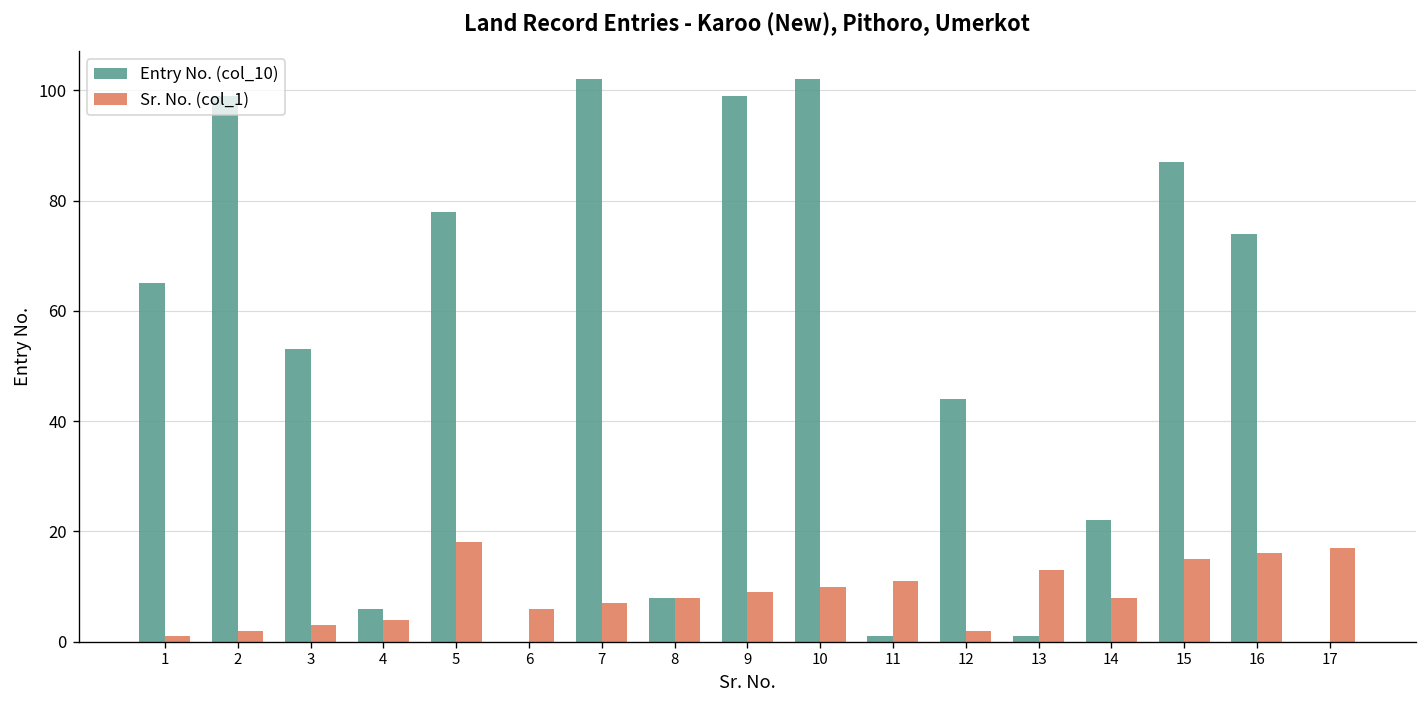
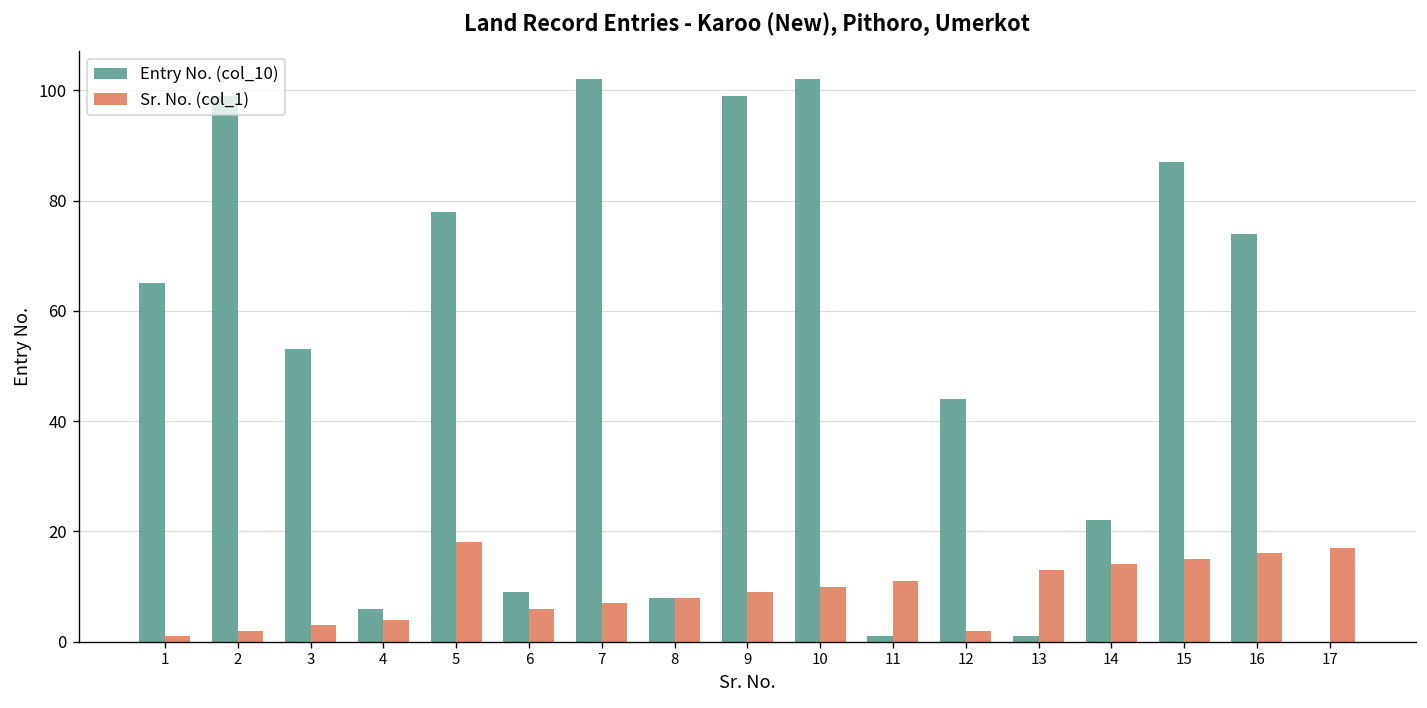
Entry No. (col_10), 6: 0 -> 9
Sr. No. (col_1), 14: 8 -> 14
